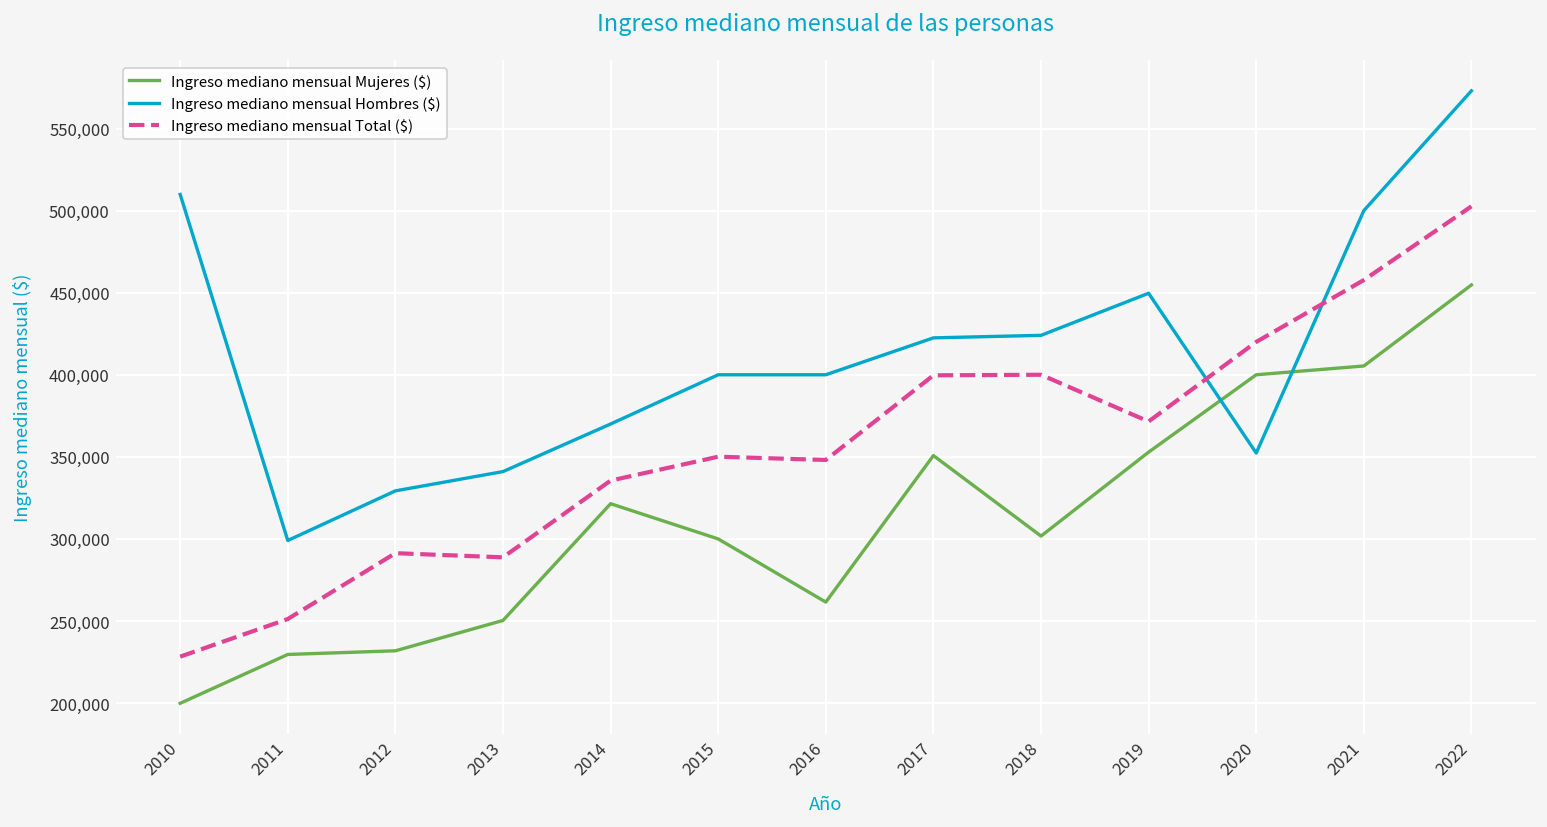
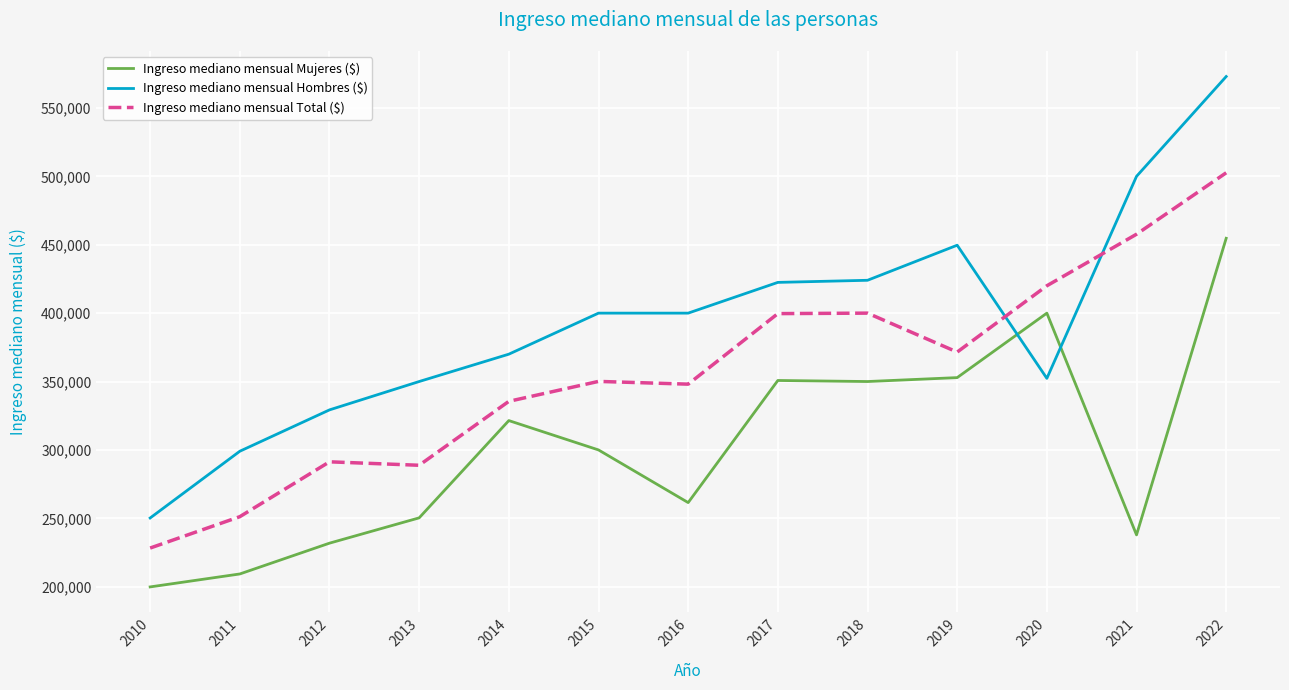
Ingreso mediano mensual Hombres ($), 2010: 510,000 -> 250,000
Ingreso mediano mensual Mujeres ($), 2011: 230,000 -> 209,000
Ingreso mediano mensual Hombres ($), 2013: 341,000 -> 350,000
Ingreso mediano mensual Mujeres ($), 2018: 302,000 -> 350,000
Ingreso mediano mensual Mujeres ($), 2021: 405,000 -> 238,000
